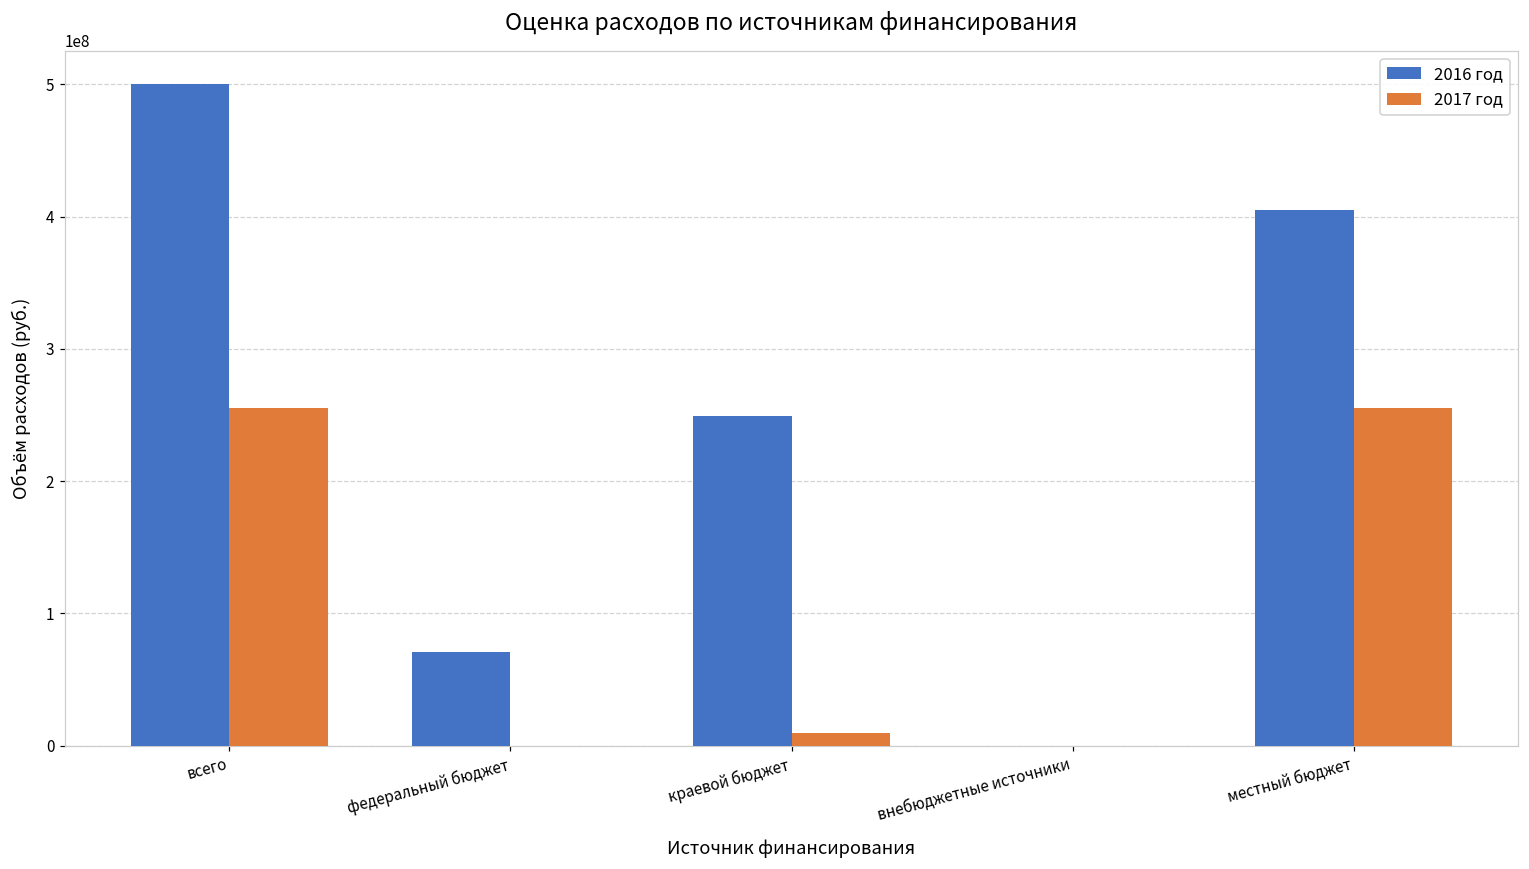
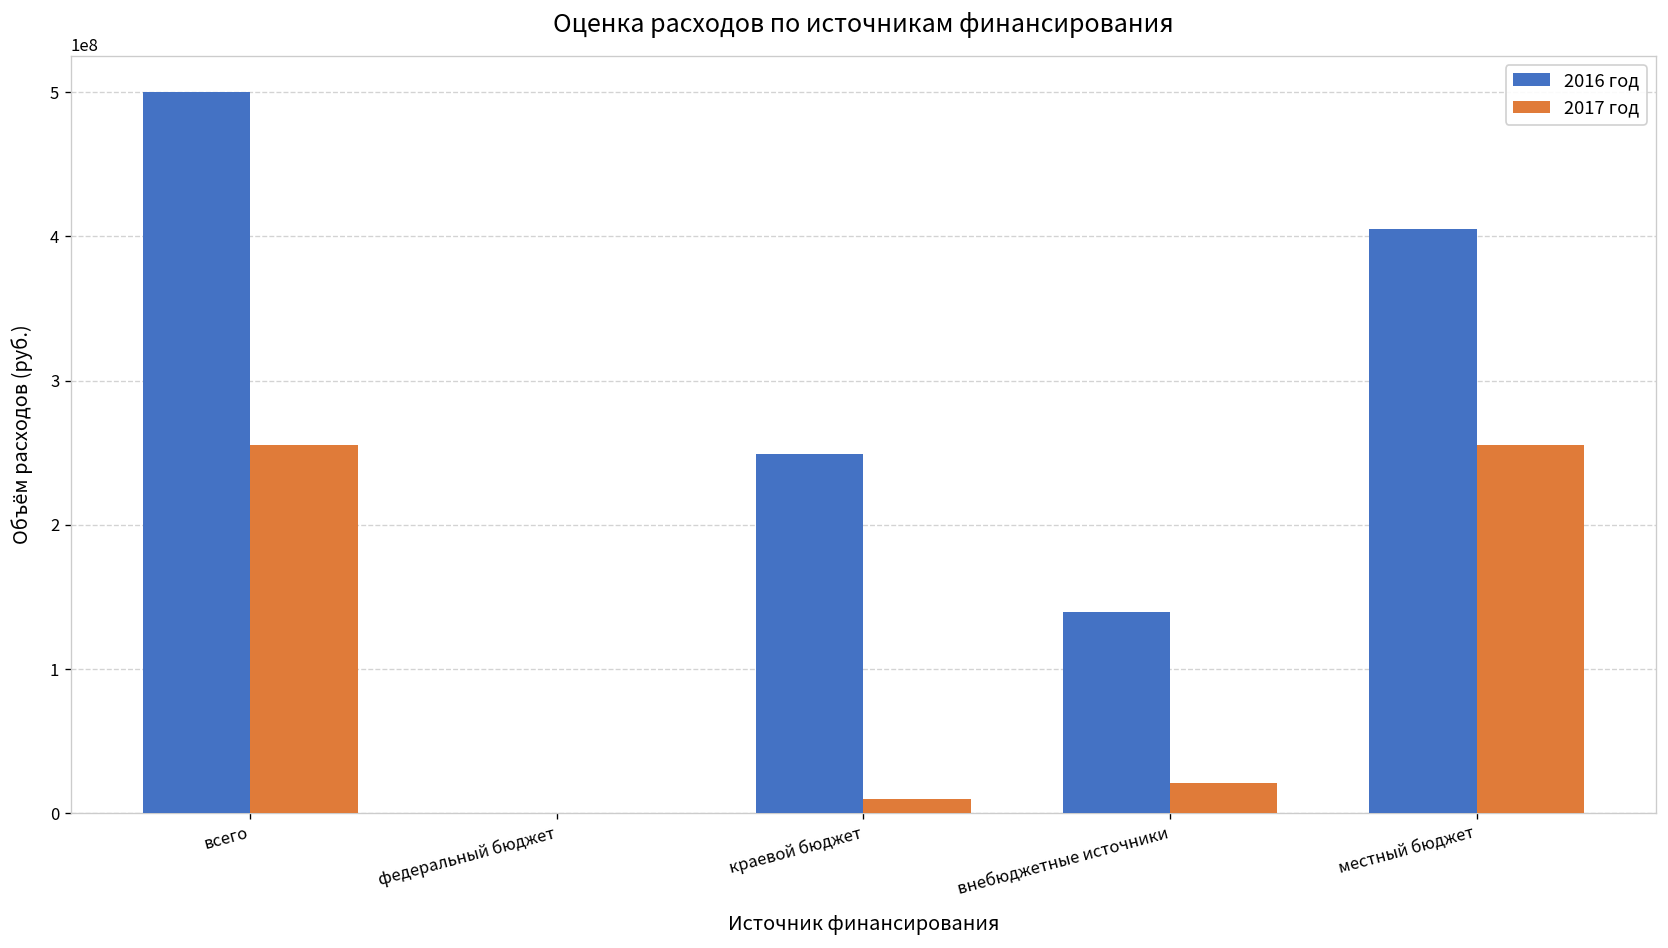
2016 год, федеральный бюджет: 70000000 -> 0
2016 год, внебюджетные источники: 0 -> 140000000
2017 год, внебюджетные источники: 0 -> 21000000
